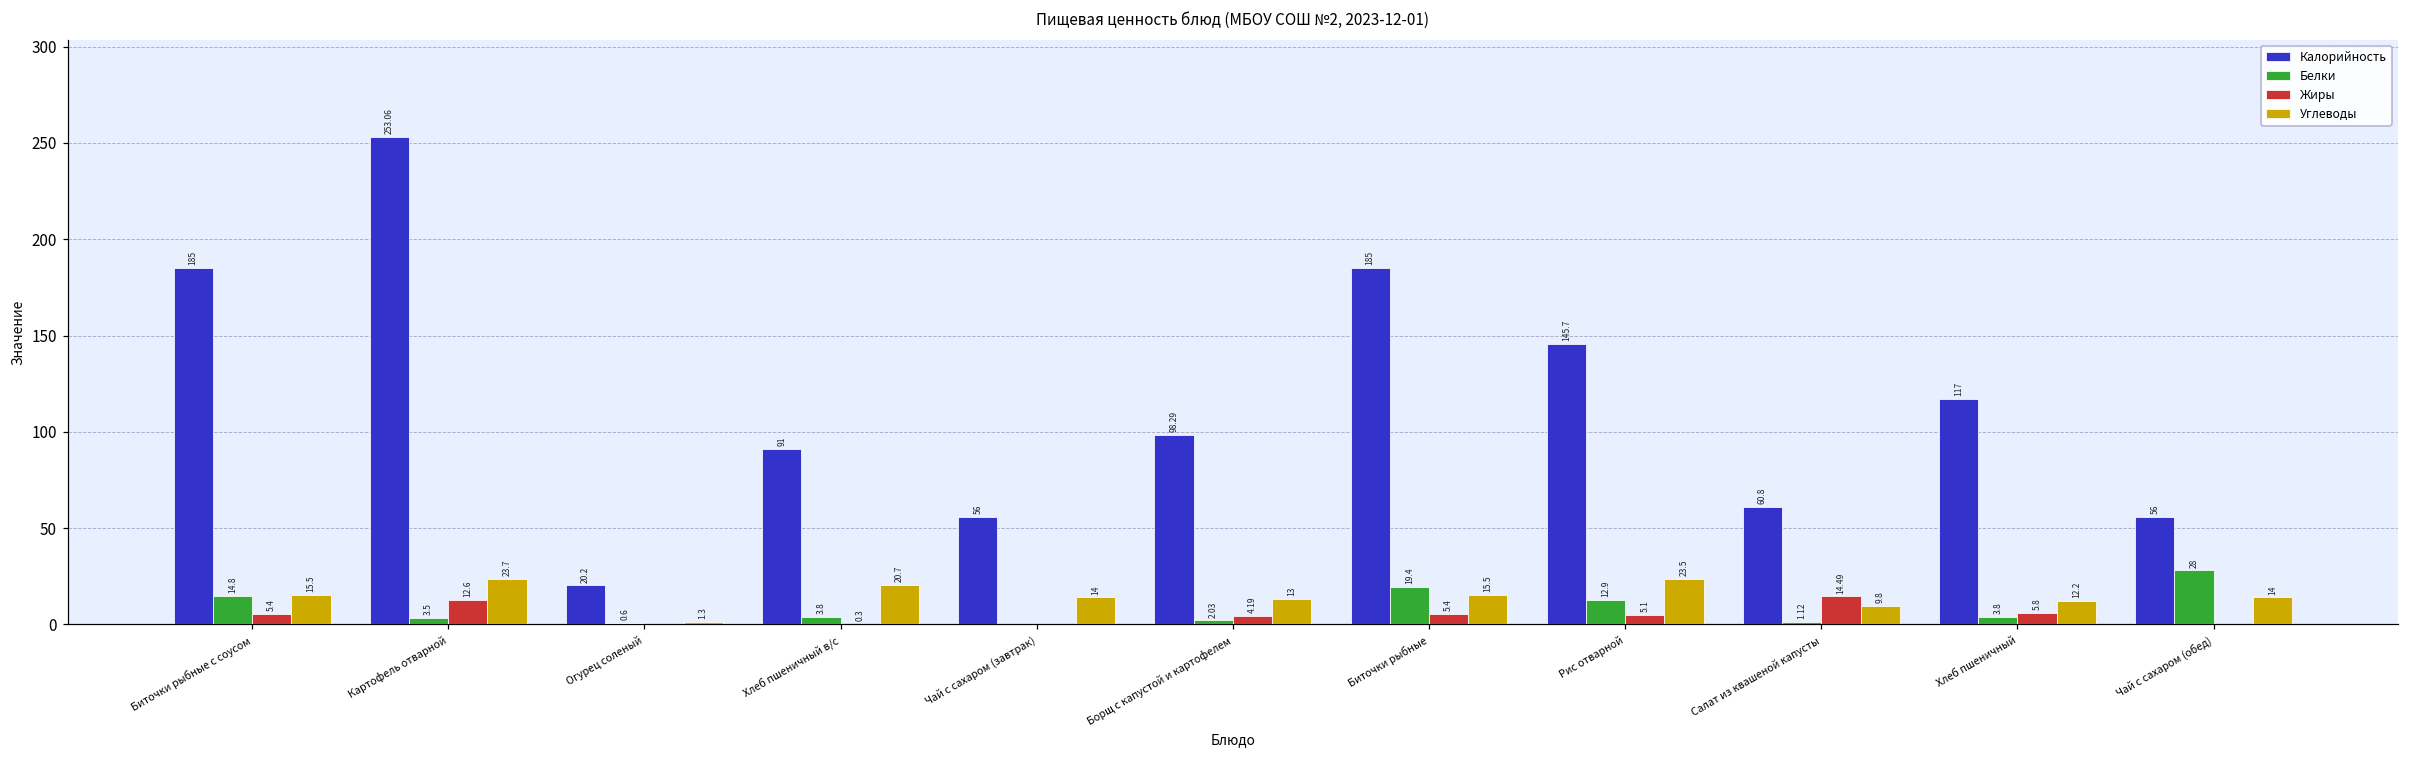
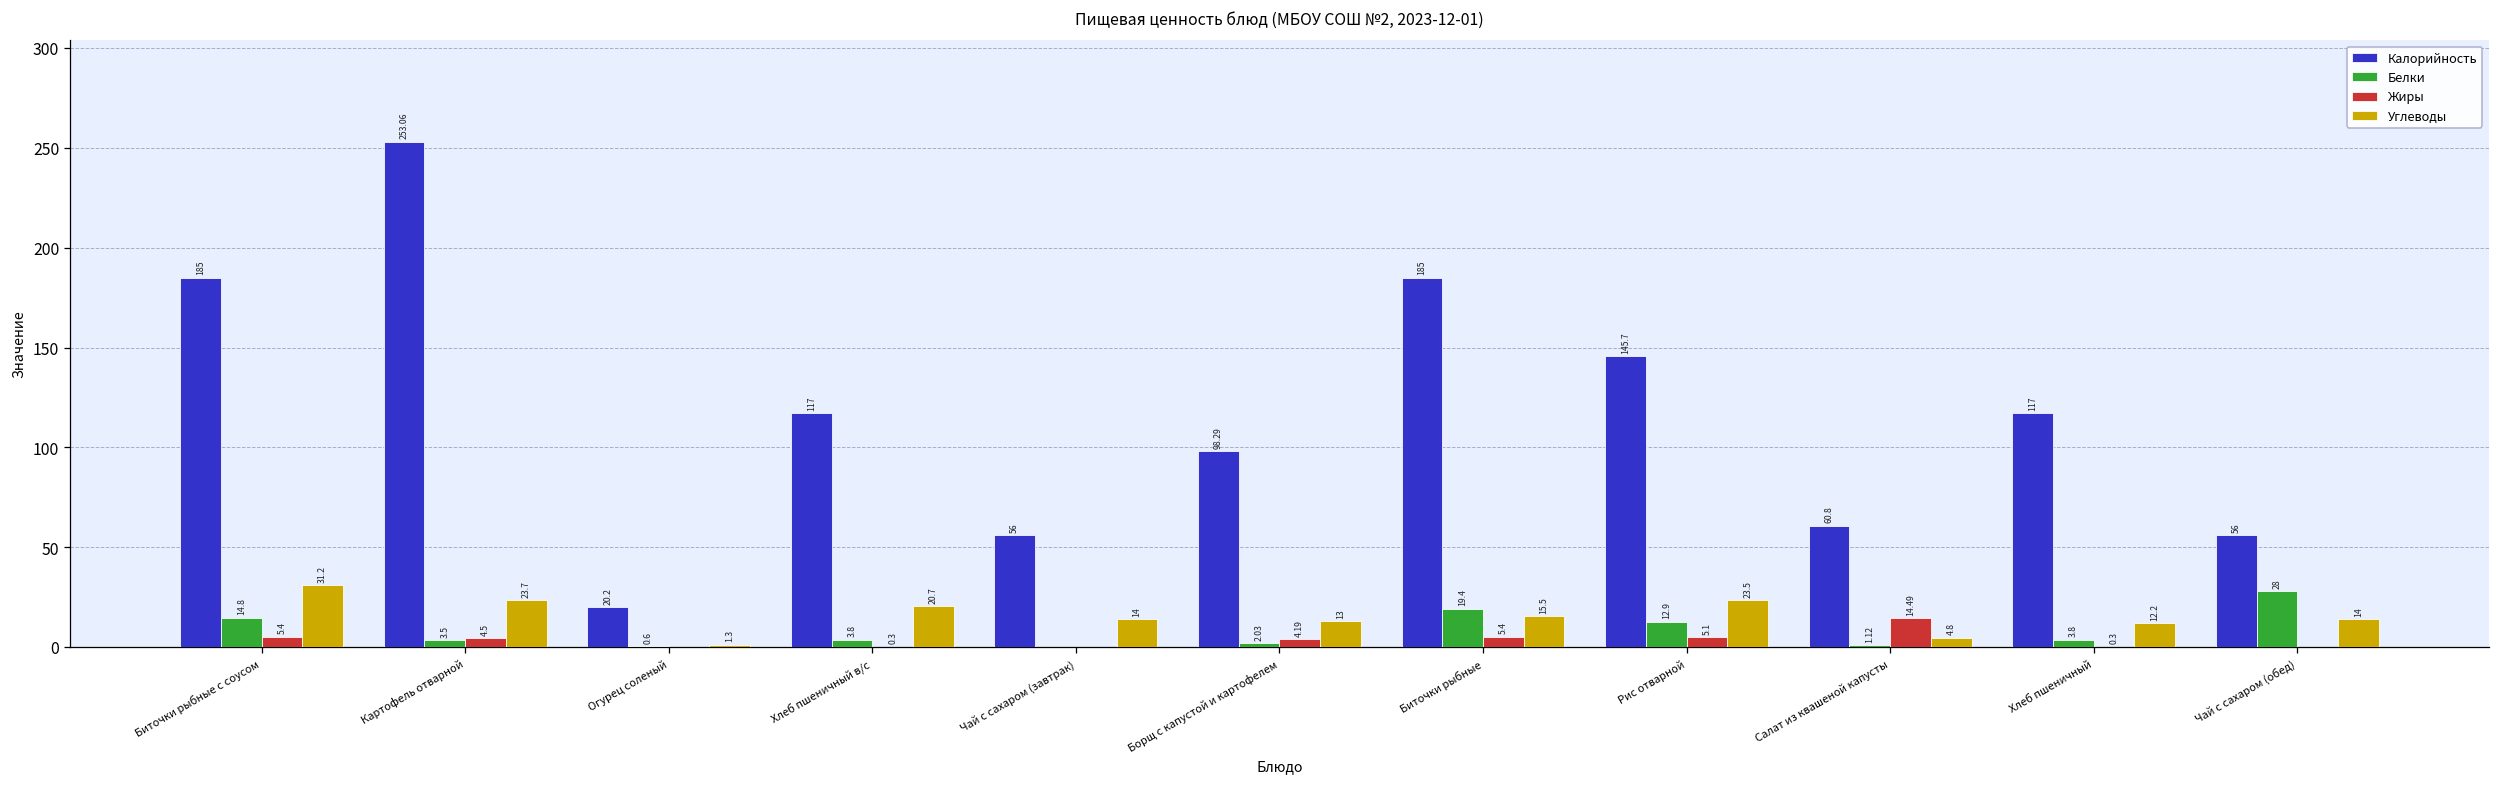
Углеводы, Биточки рыбные с соусом: 15.5 -> 31.2
Жиры, Картофель отварной: 12.6 -> 4.5
Калорийность, Хлеб пшеничный в/с: 91 -> 117
Углеводы, Салат из квашеной капусты: 9.8 -> 4.8
Жиры, Хлеб пшеничный: 5.8 -> 0.3
